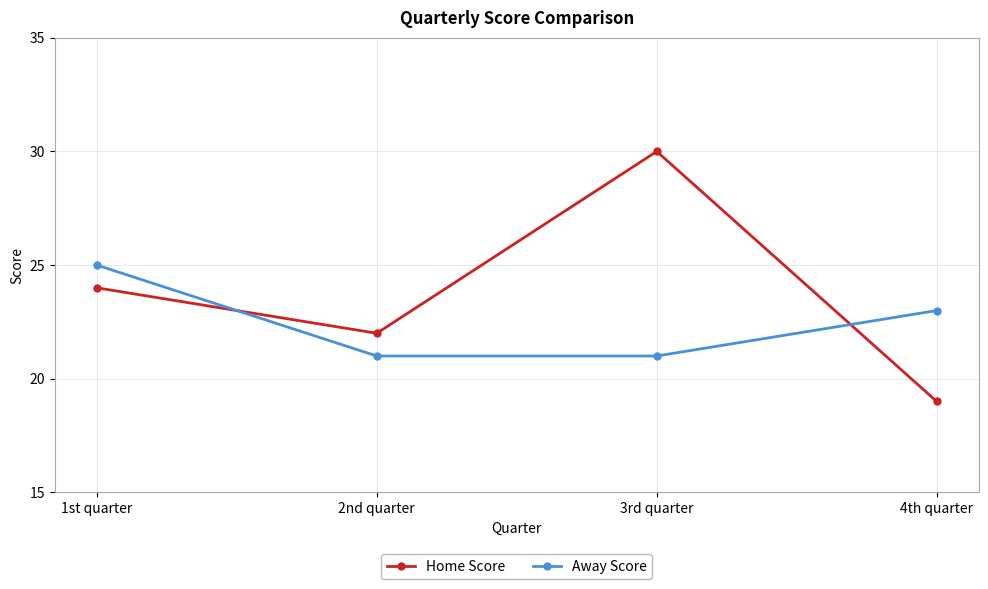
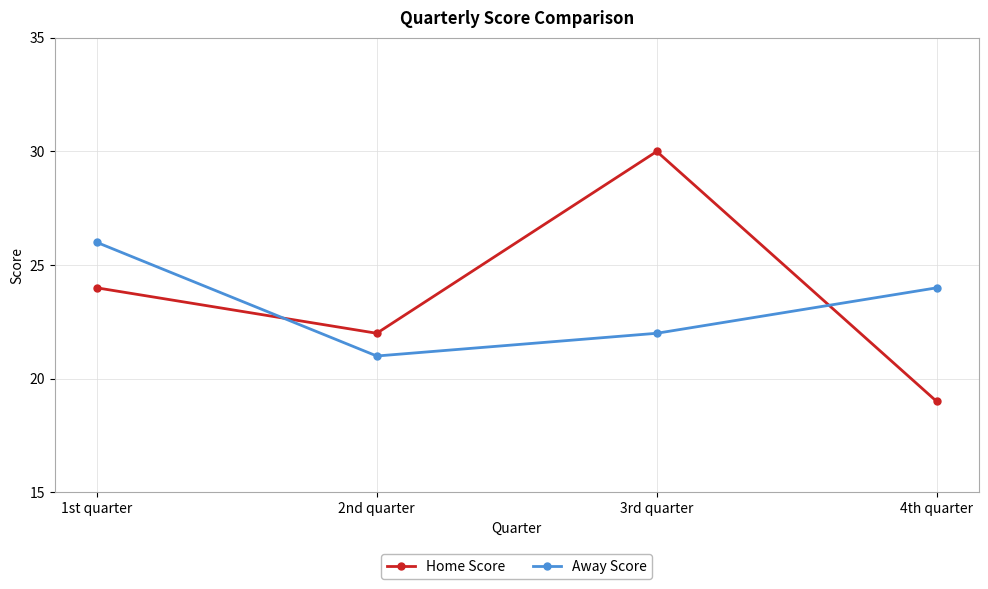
Away Score, 1st quarter: 25 -> 26
Away Score, 3rd quarter: 21 -> 22
Away Score, 4th quarter: 23 -> 24
